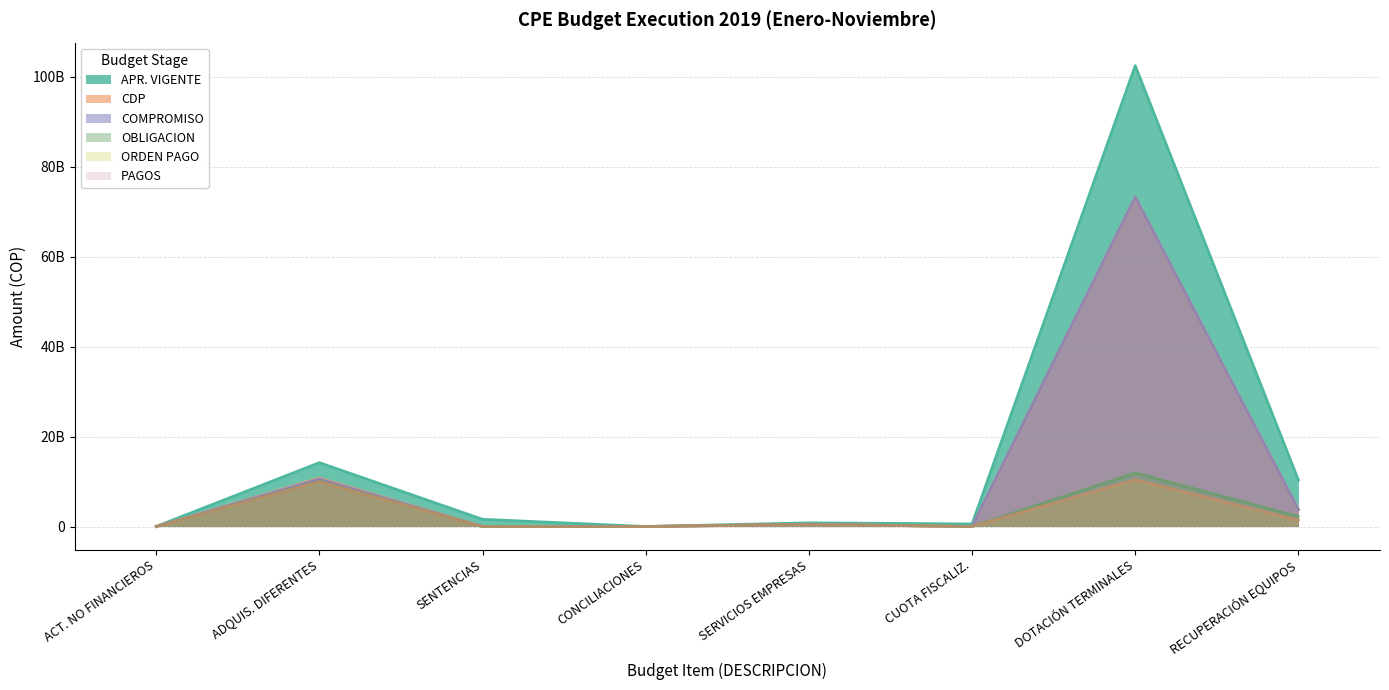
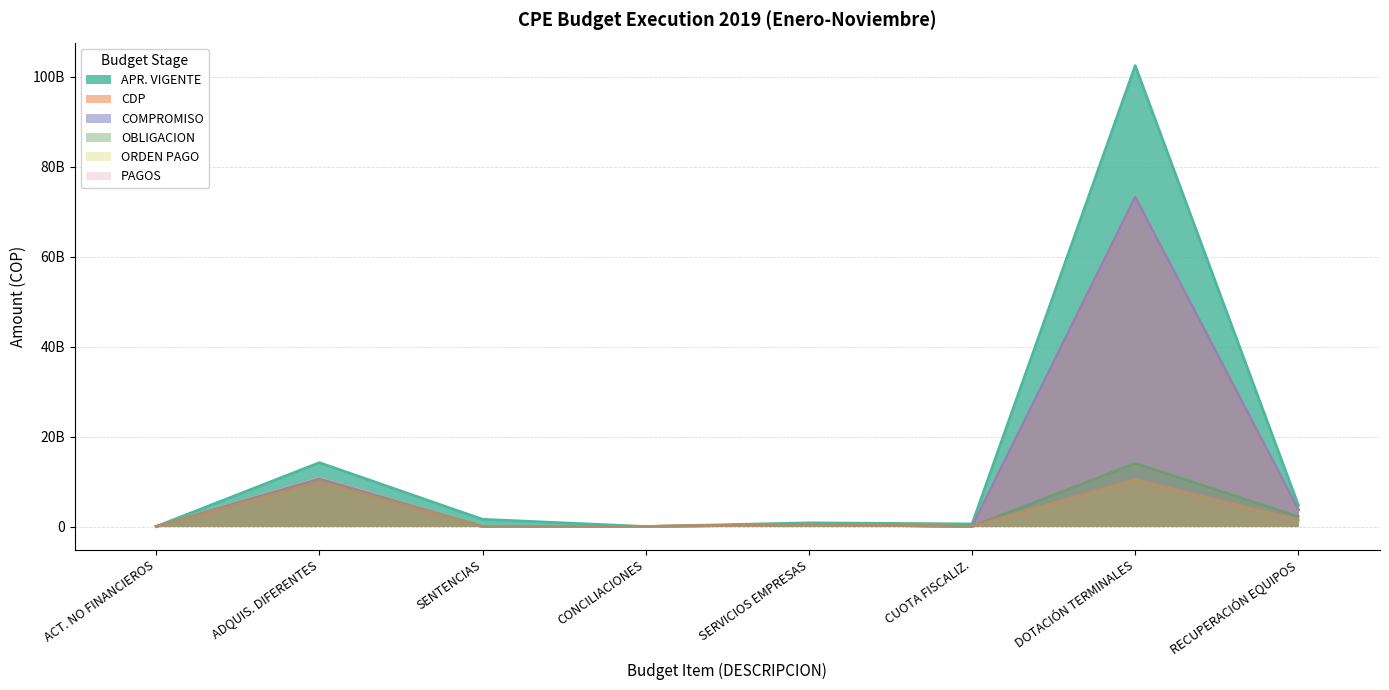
OBLIGACION, DOTACIÓN TERMINALES: 12000000000 -> 14000000000
APR. VIGENTE, RECUPERACIÓN EQUIPOS: 10000000000 -> 5000000000
